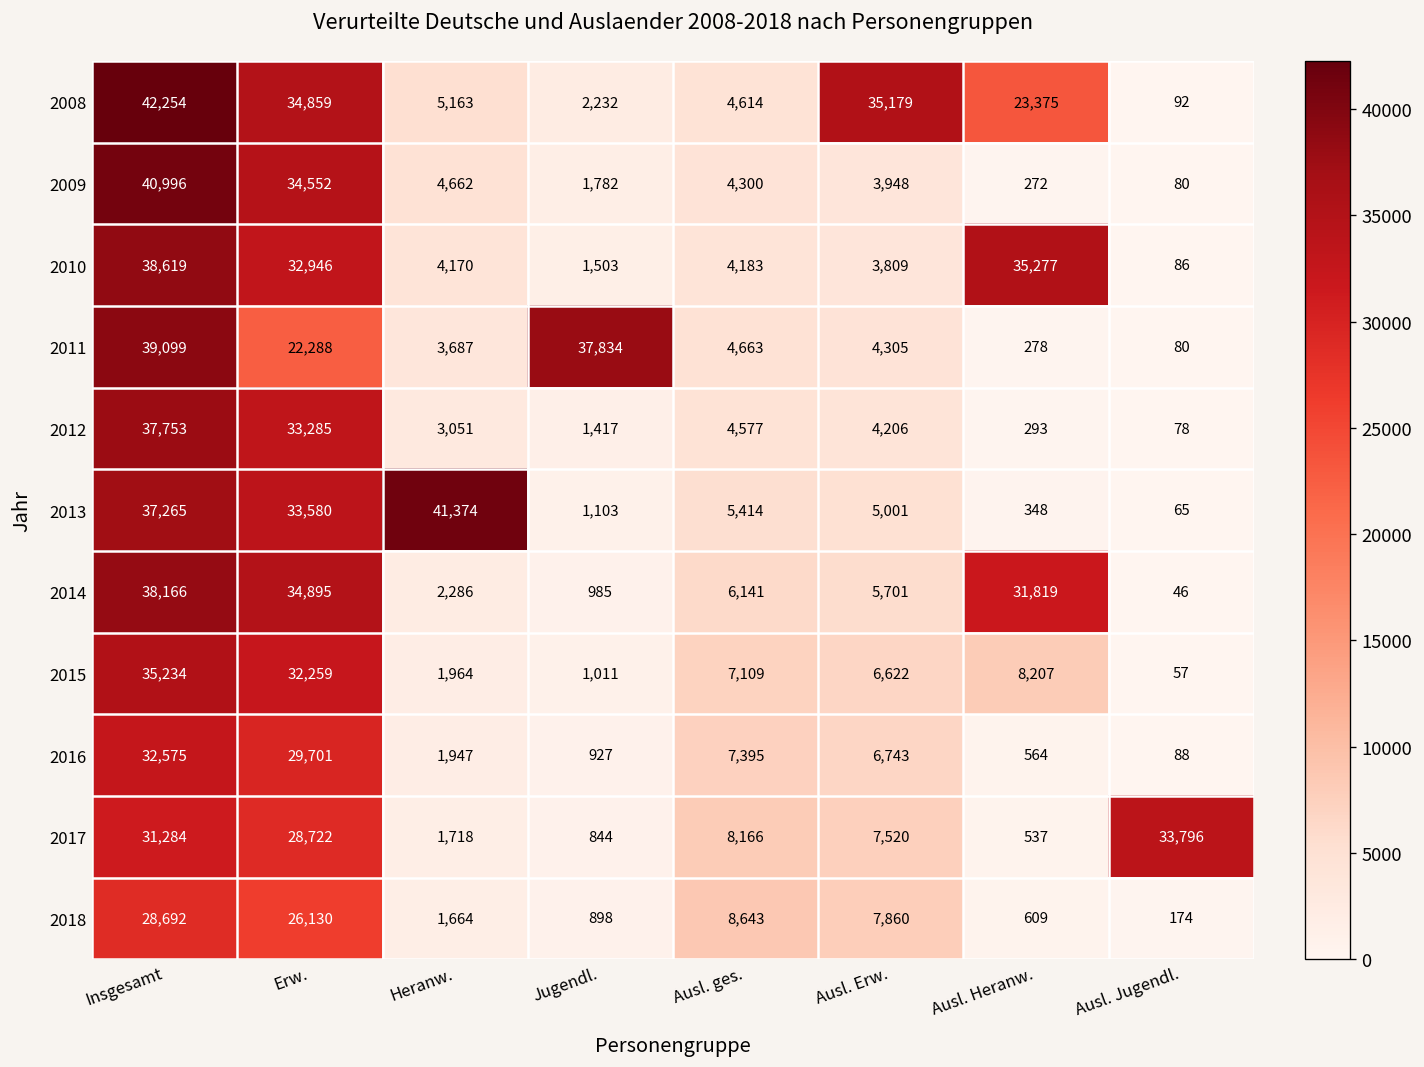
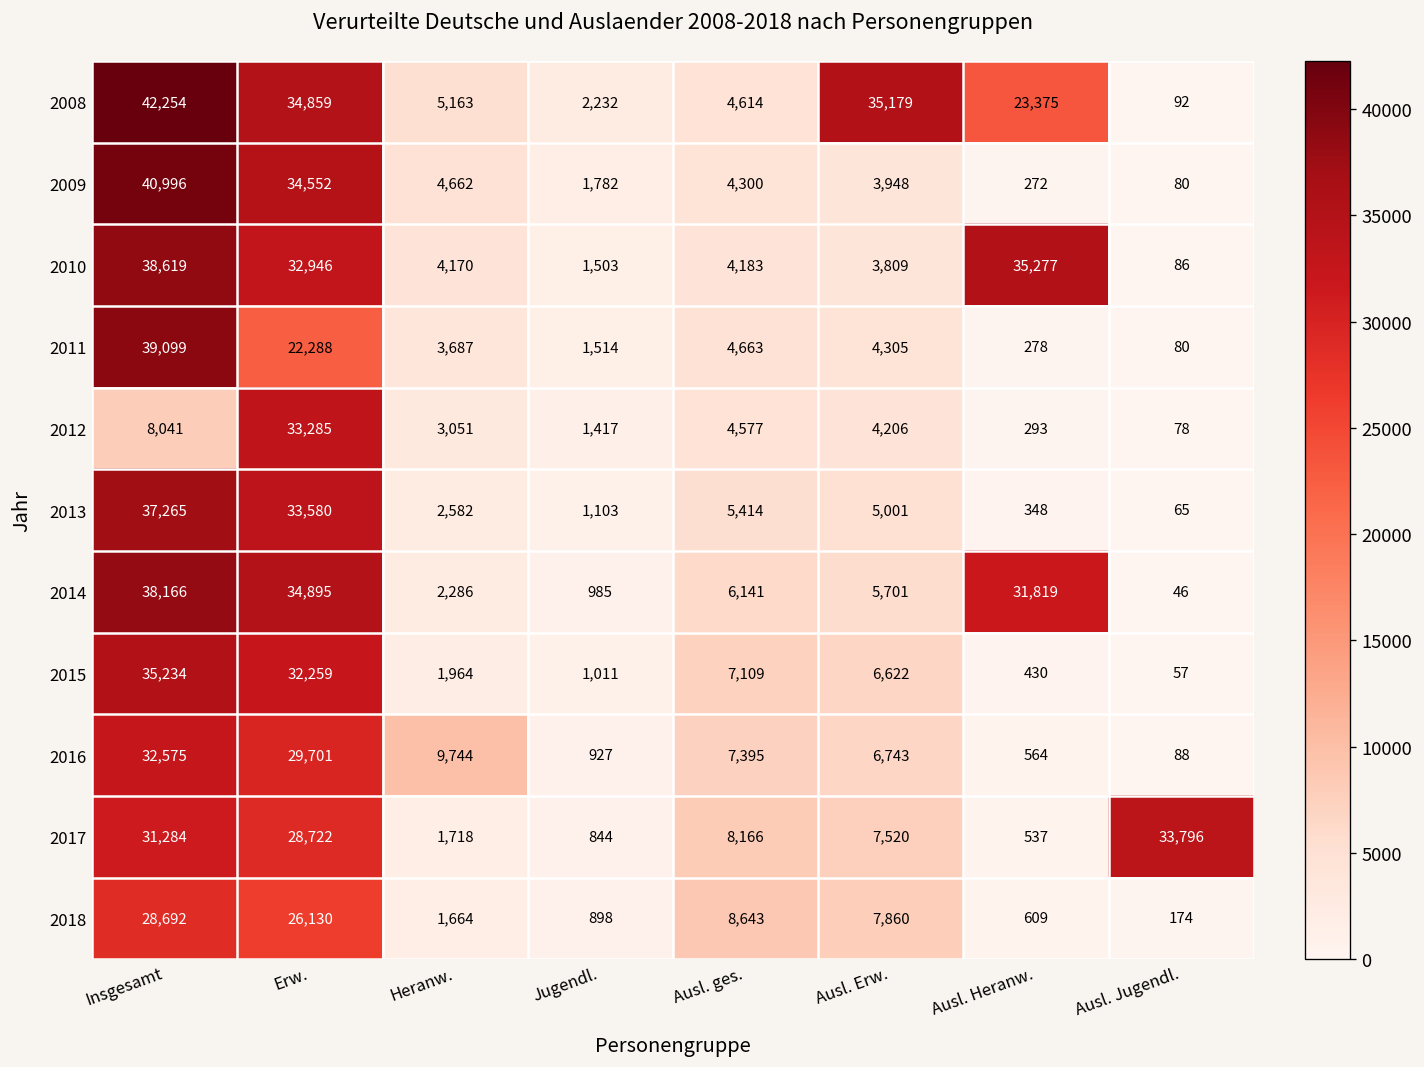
2011, Jugendl.: 37,834 -> 1,514
2012, Insgesamt: 37,753 -> 8,041
2013, Heranw.: 41,374 -> 2,582
2015, Ausl. Heranw.: 8,207 -> 430
2016, Heranw.: 1,947 -> 9,744
